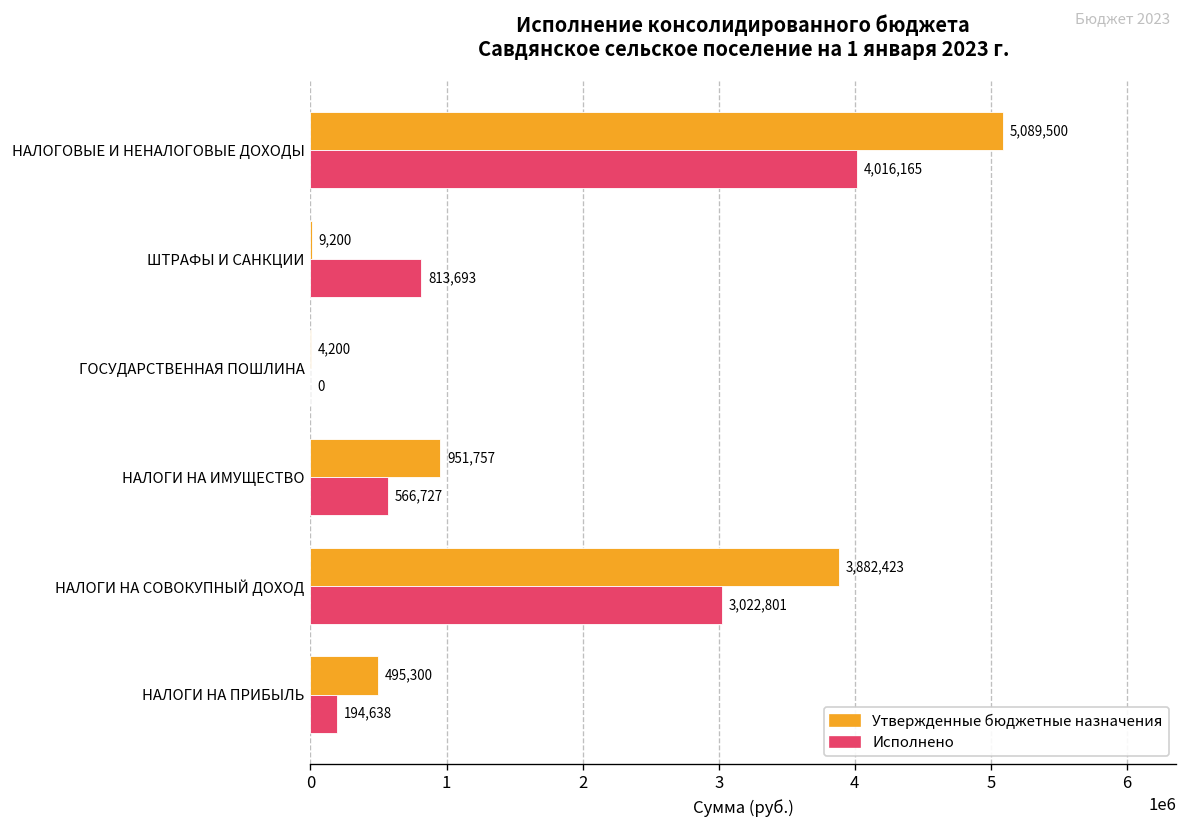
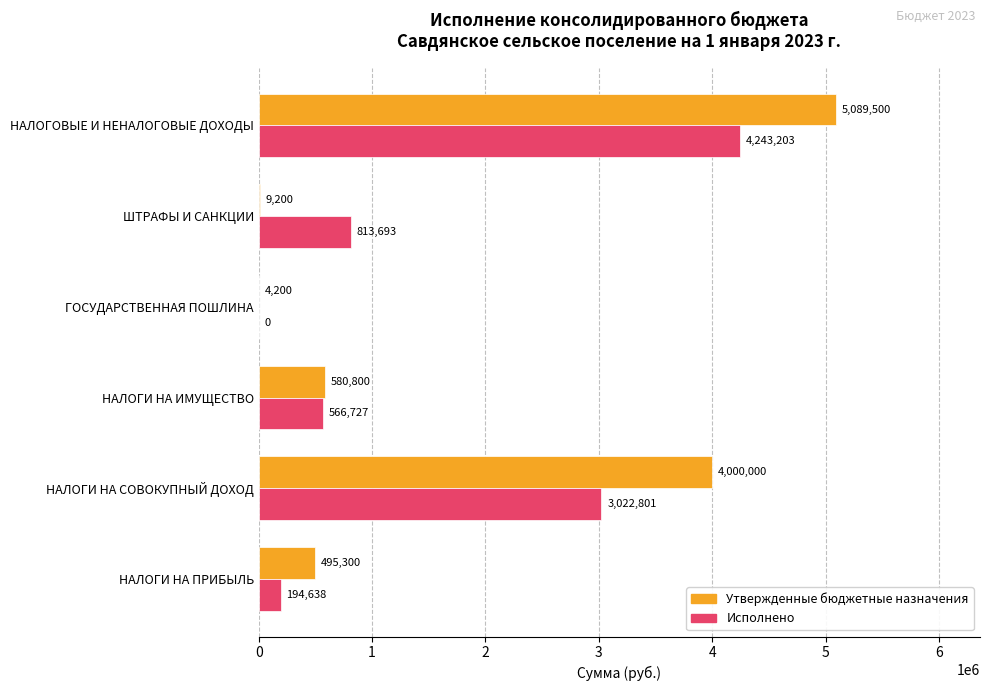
Исполнено, НАЛОГОВЫЕ И НЕНАЛОГОВЫЕ ДОХОДЫ: 4,016,165 -> 4,243,203
Утвержденные бюджетные назначения, НАЛОГИ НА ИМУЩЕСТВО: 951,757 -> 580,800
Утвержденные бюджетные назначения, НАЛОГИ НА СОВОКУПНЫЙ ДОХОД: 3,882,423 -> 4,000,000
